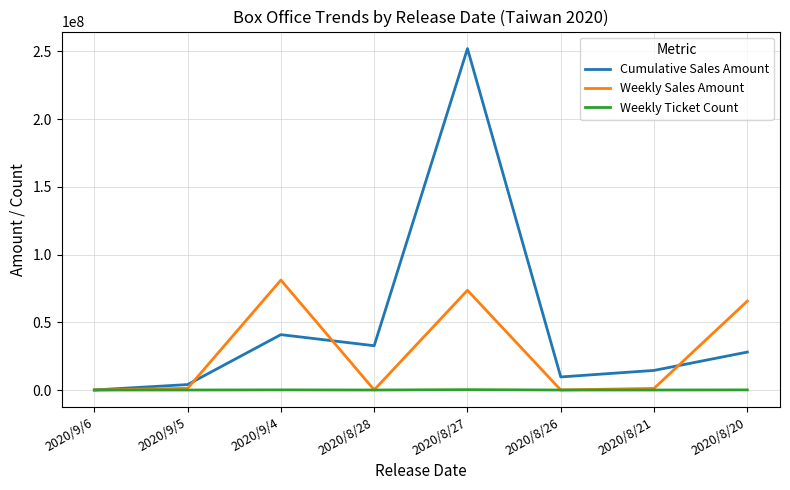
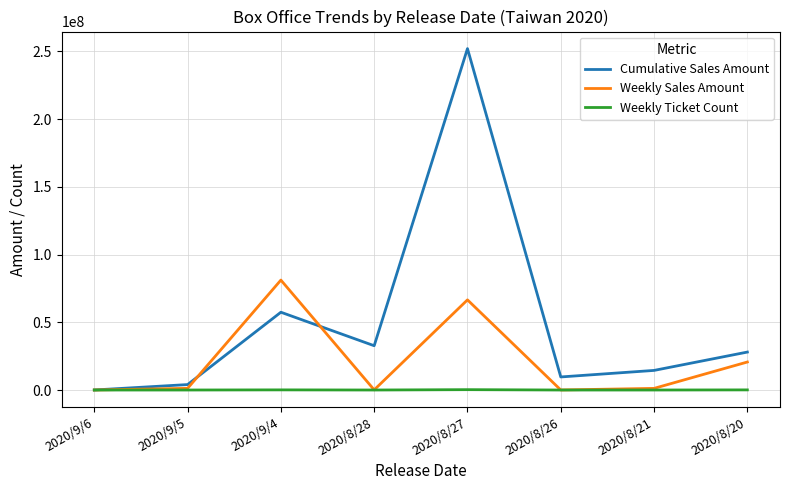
Cumulative Sales Amount, 2020/9/4: 41000000 -> 57000000
Weekly Sales Amount, 2020/8/27: 74000000 -> 67000000
Weekly Sales Amount, 2020/8/20: 66000000 -> 21000000
